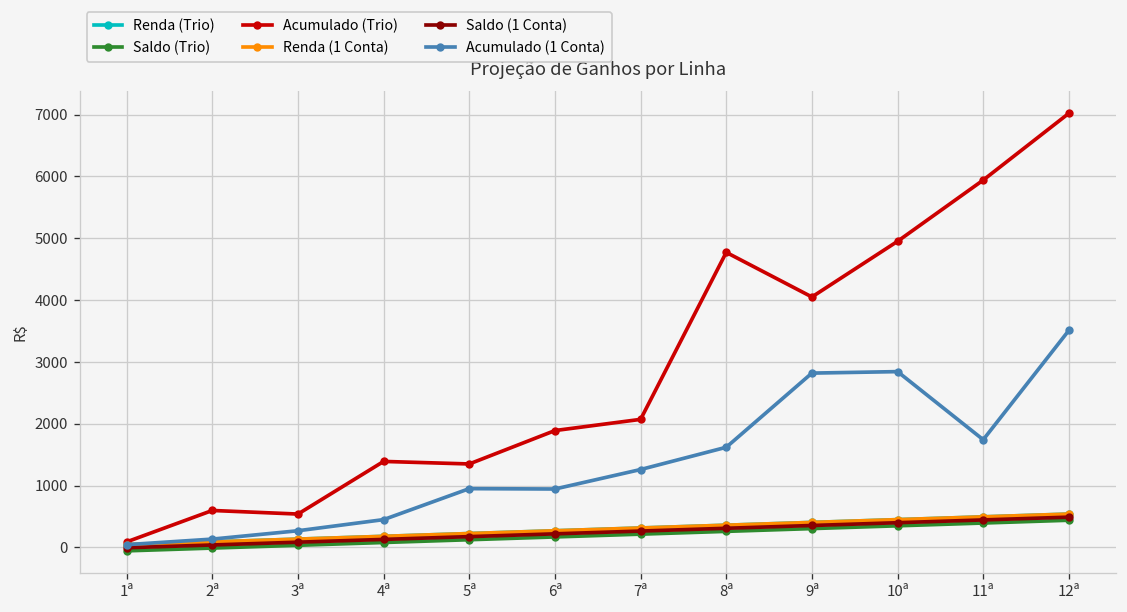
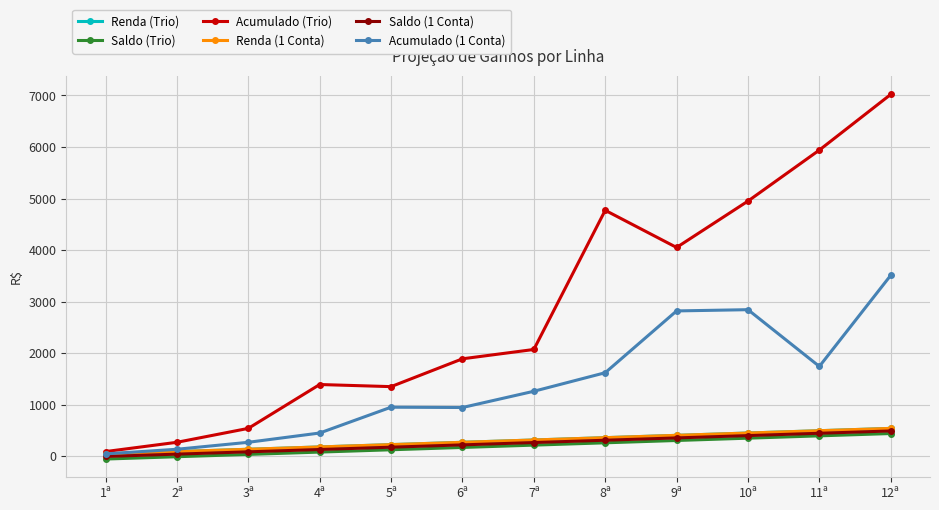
Acumulado (Trio), 2ª: 600 -> 300
